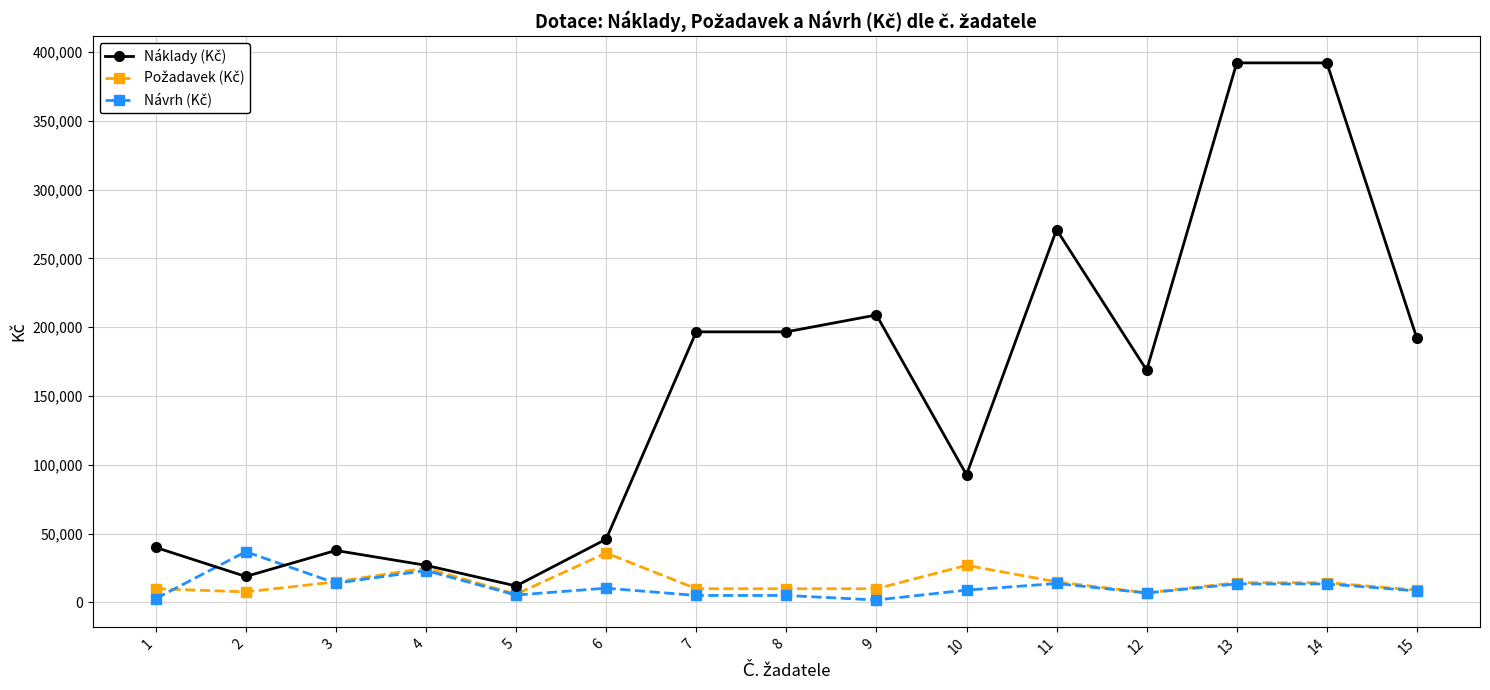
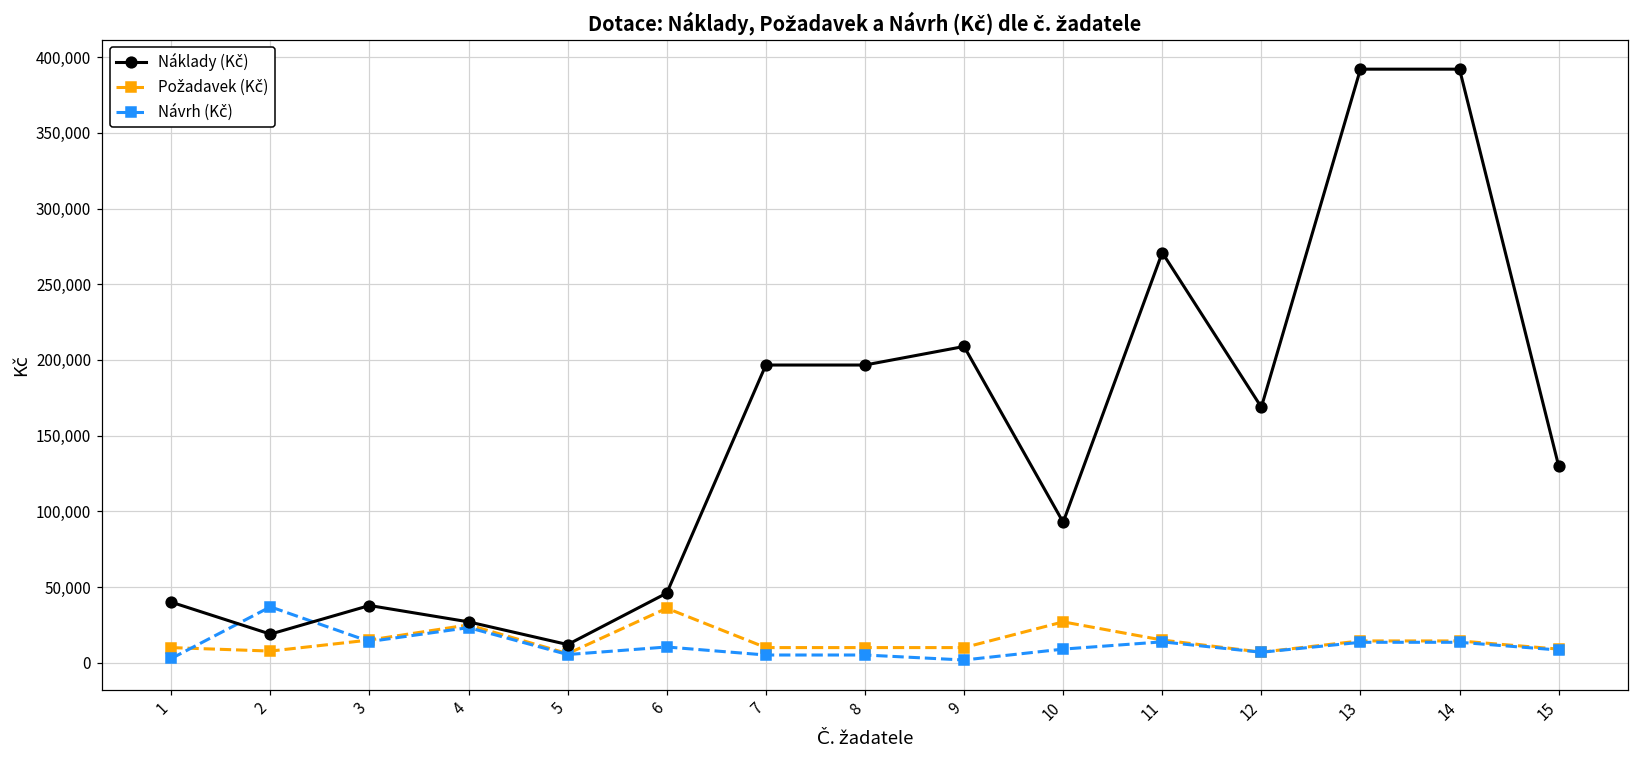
Náklady (Kč), 15: 192,000 -> 130,000
